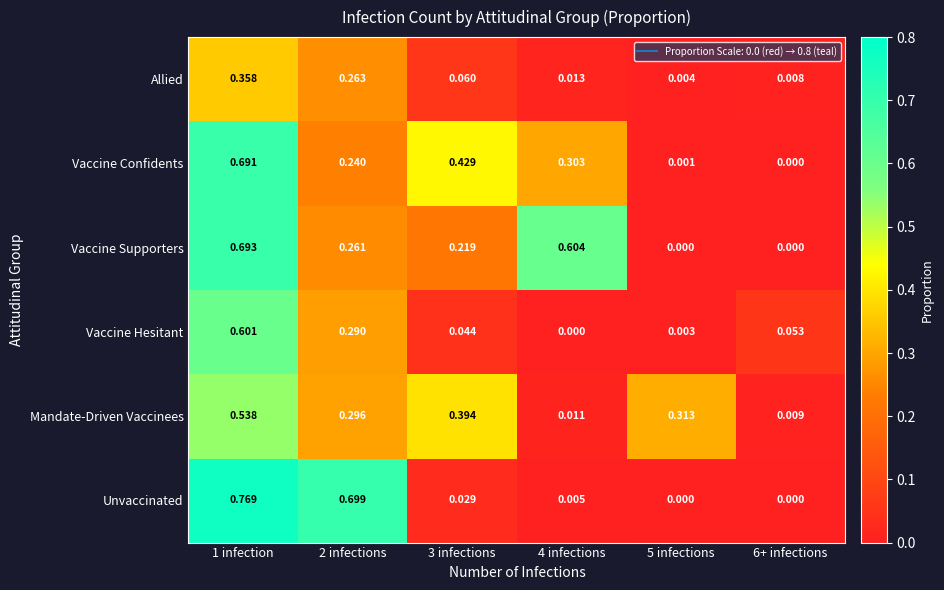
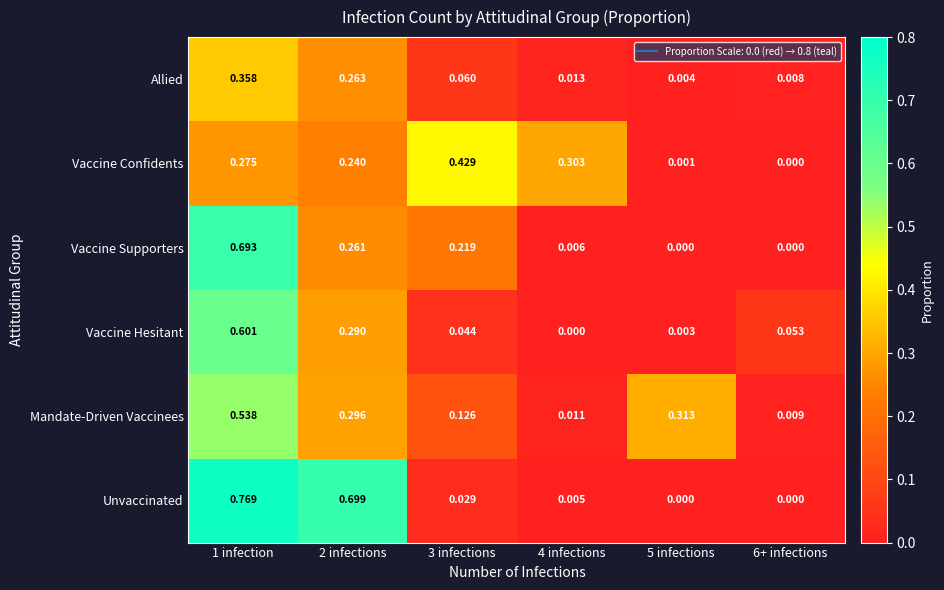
Vaccine Confidents, 1 infection: 0.691 -> 0.275
Vaccine Supporters, 4 infections: 0.604 -> 0.006
Mandate-Driven Vaccinees, 3 infections: 0.394 -> 0.126
